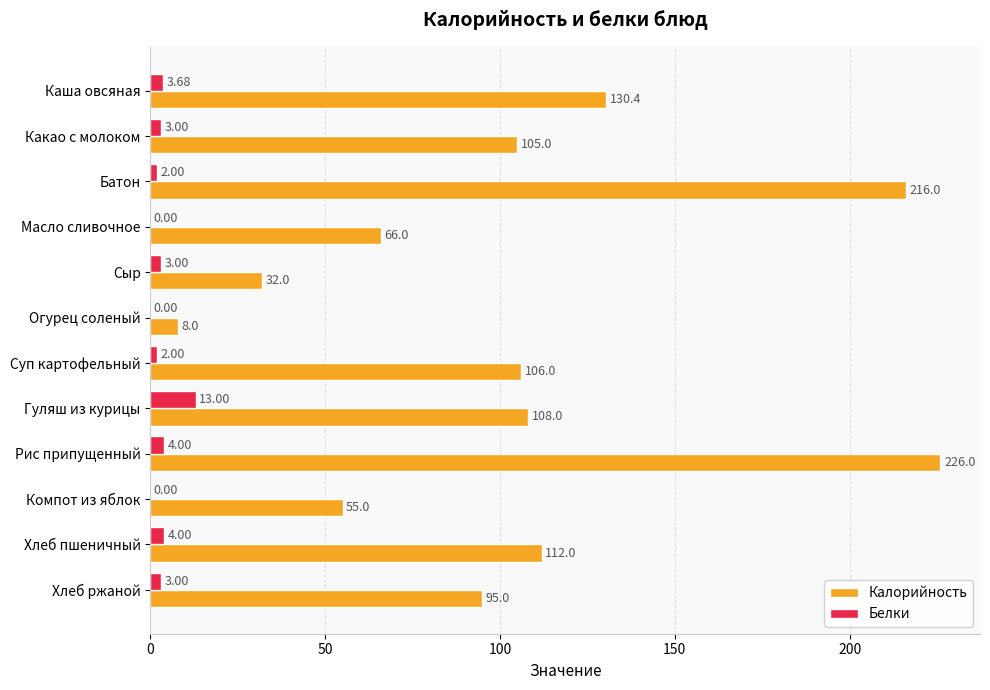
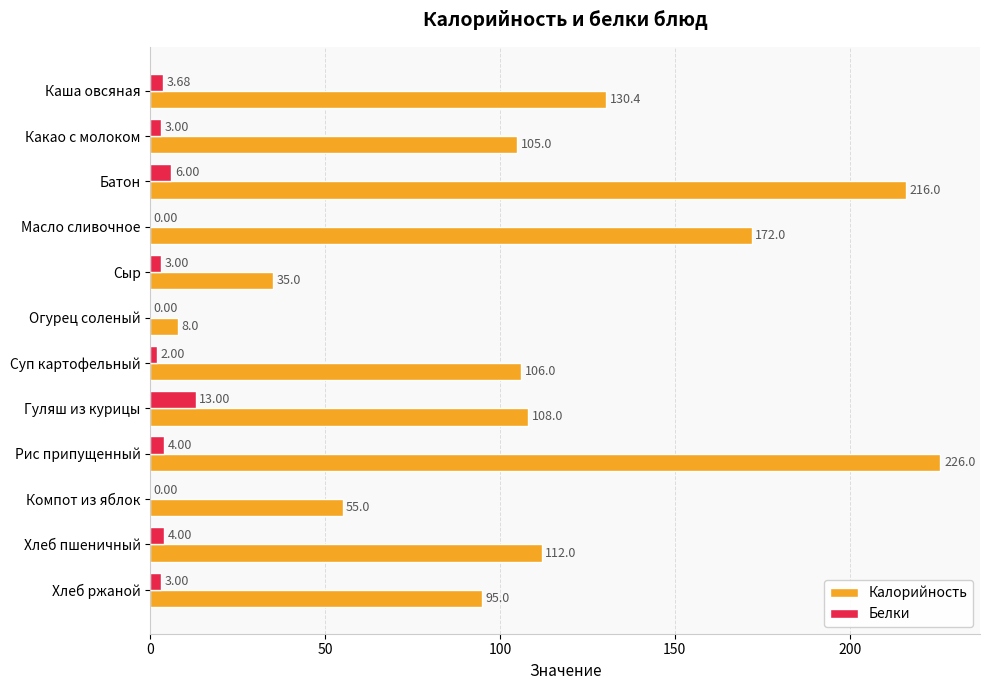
Белки, Батон: 2.00 -> 6.00
Калорийность, Масло сливочное: 66.0 -> 172.0
Калорийность, Сыр: 32.0 -> 35.0
